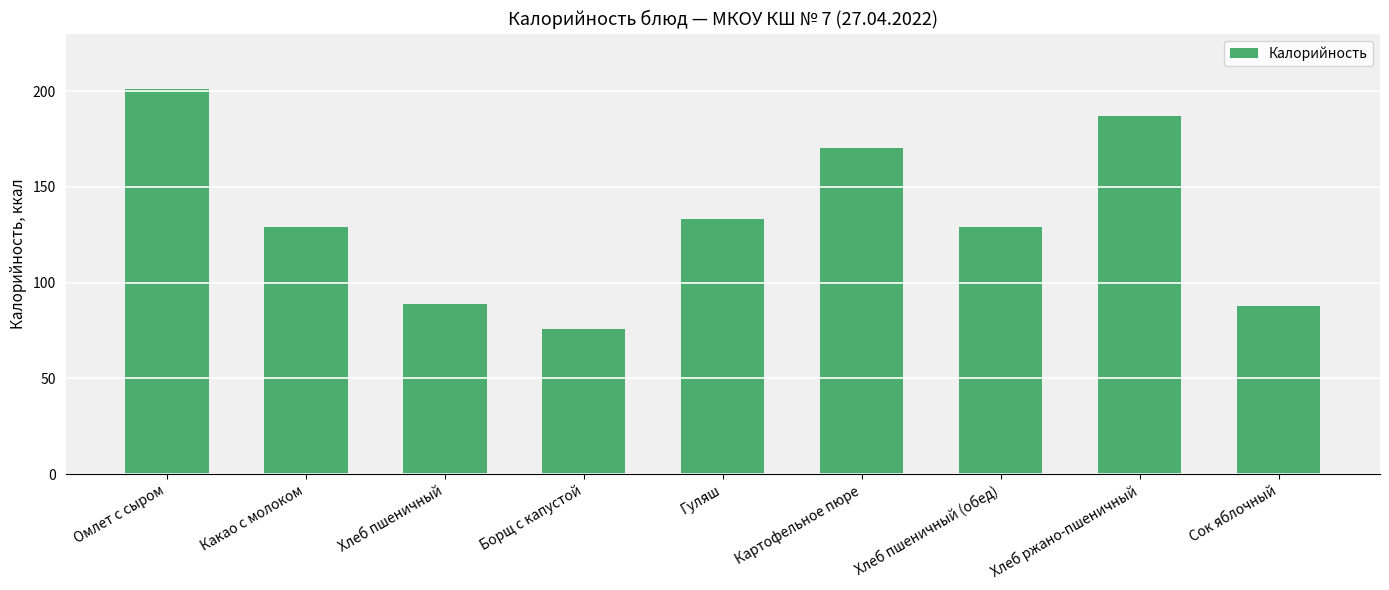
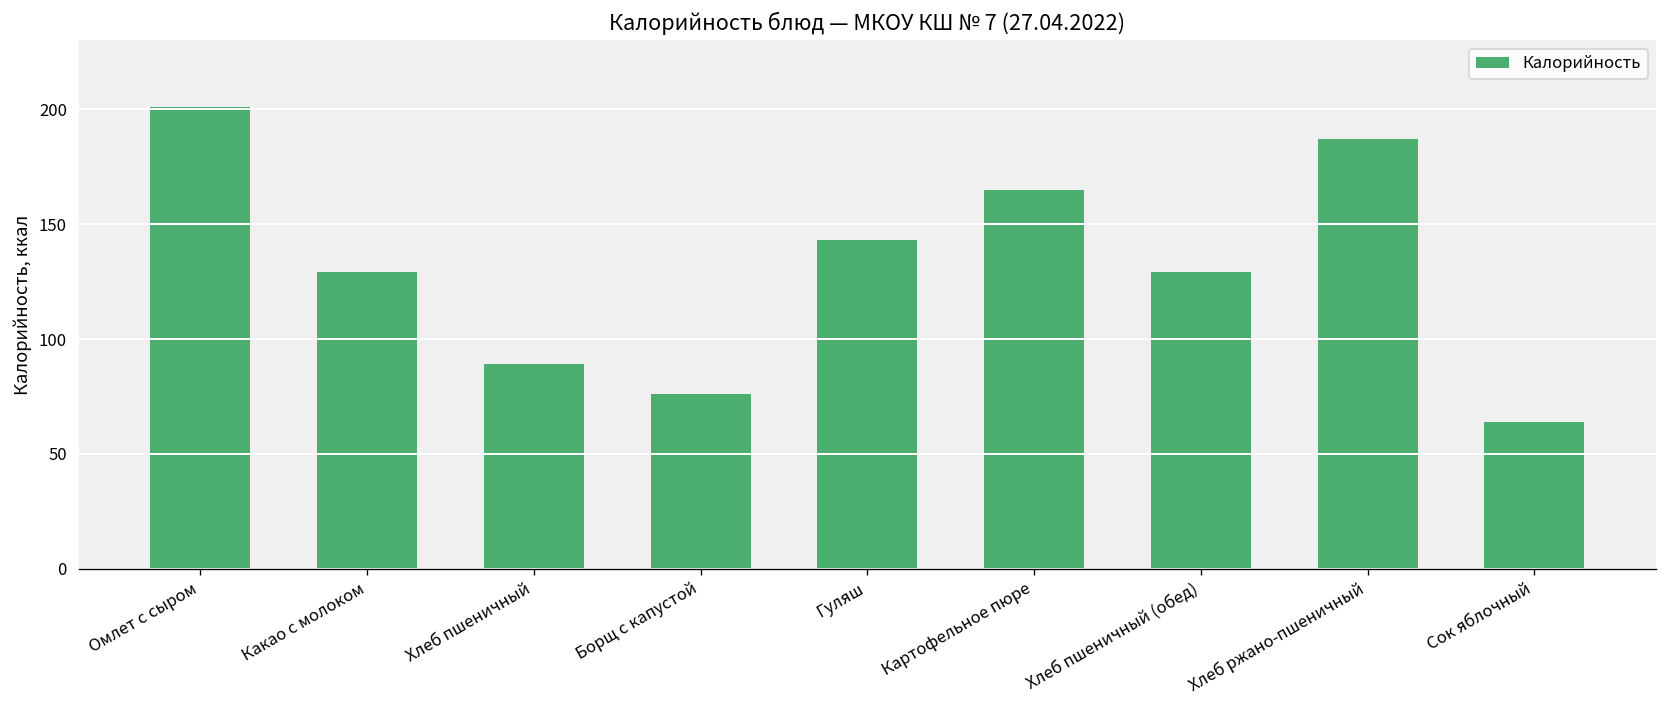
Гуляш: 133 -> 143
Картофельное пюре: 170 -> 165
Сок яблочный: 88 -> 64
